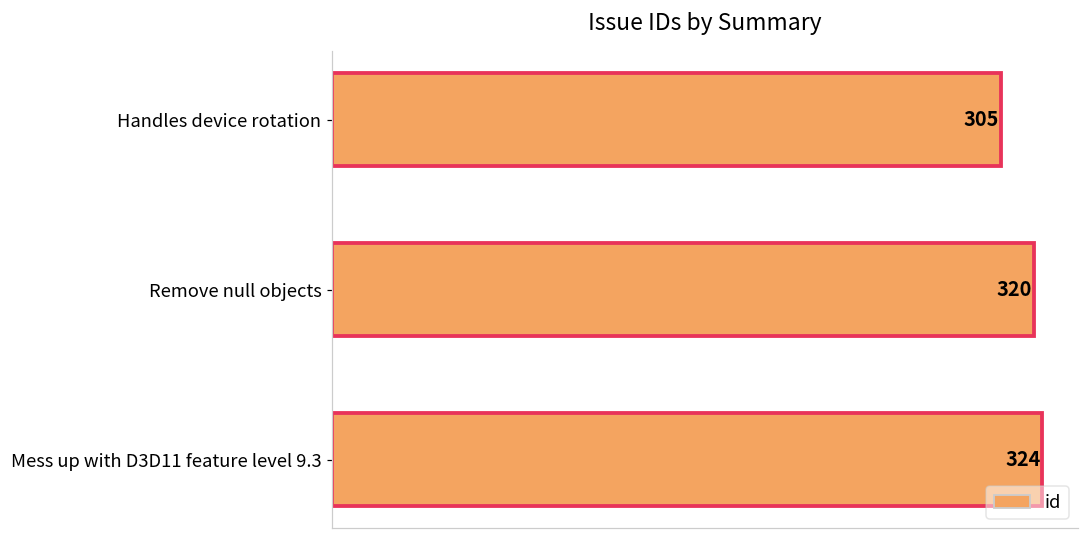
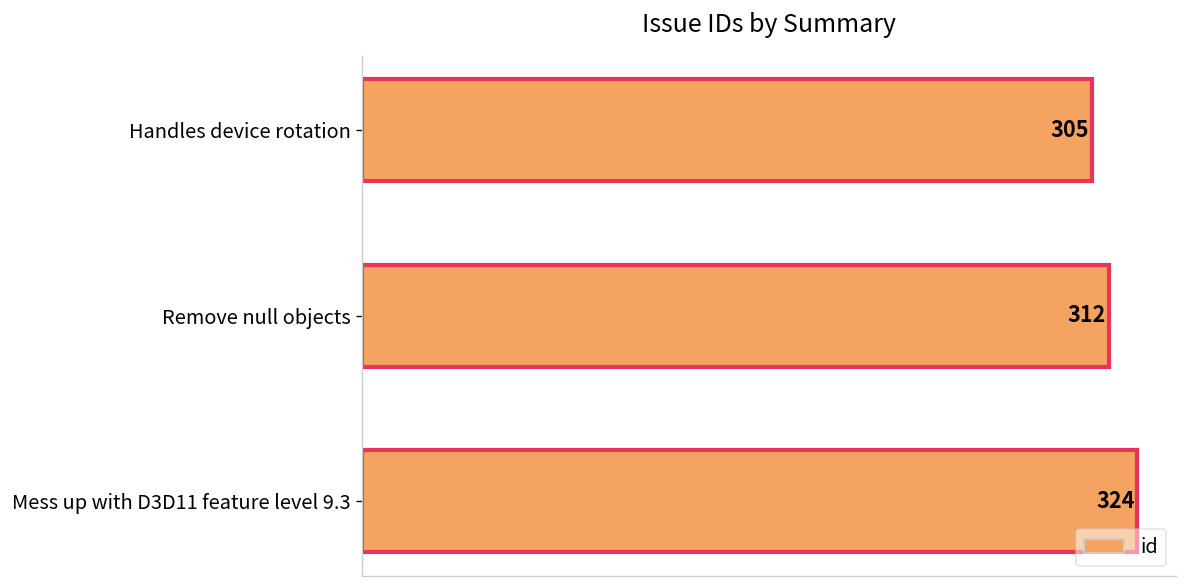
Remove null objects: 320 -> 312
